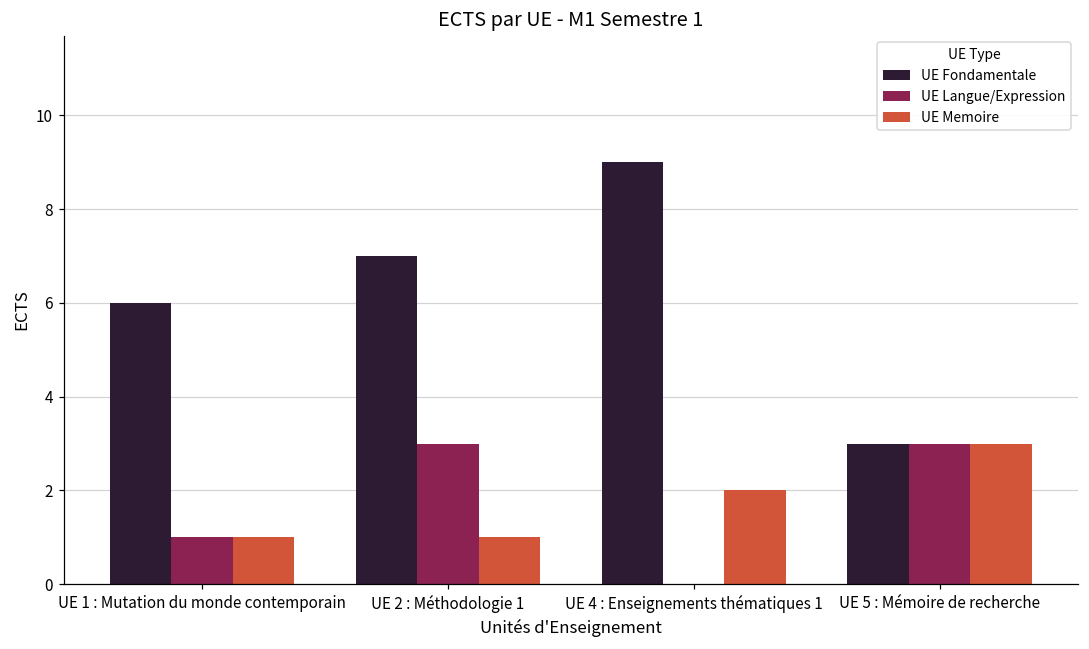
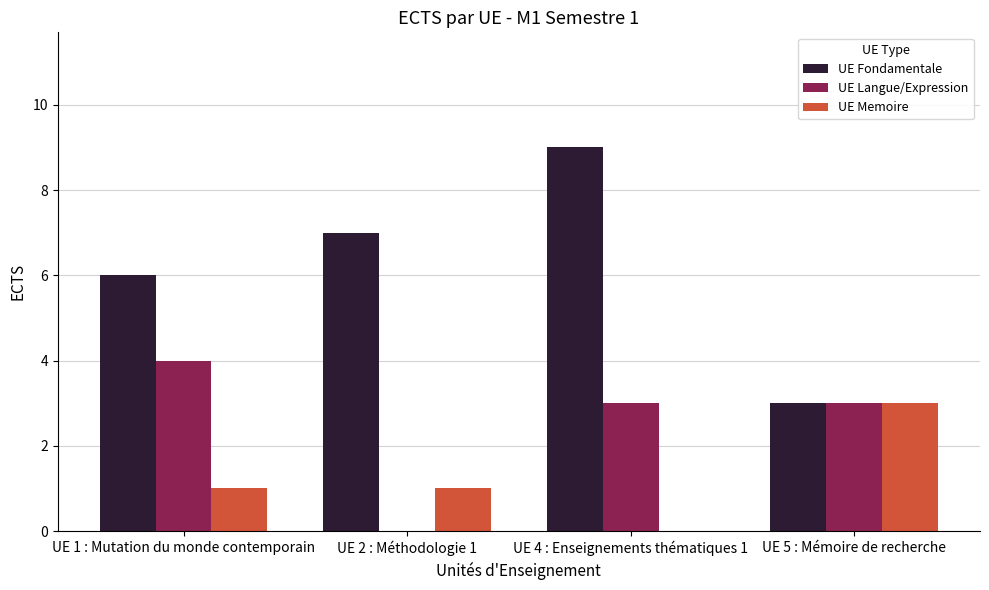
UE Langue/Expression, UE 1 : Mutation du monde contemporain: 1 -> 4
UE Langue/Expression, UE 2 : Méthodologie 1: 3 -> 0
UE Langue/Expression, UE 4 : Enseignements thématiques 1: 0 -> 3
UE Memoire, UE 4 : Enseignements thématiques 1: 2 -> 0
